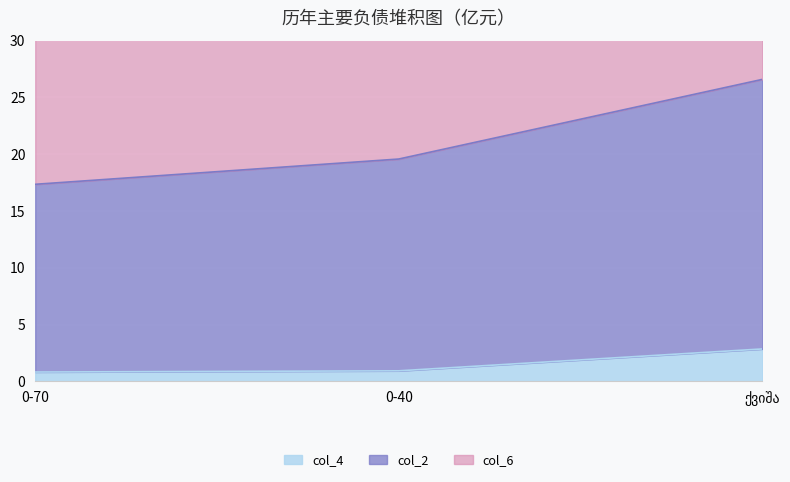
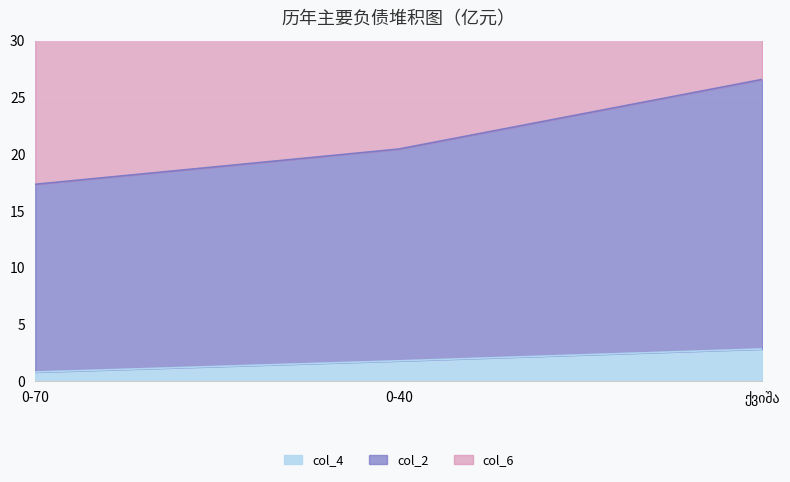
col_4, 0-40: 0.9 -> 1.8
